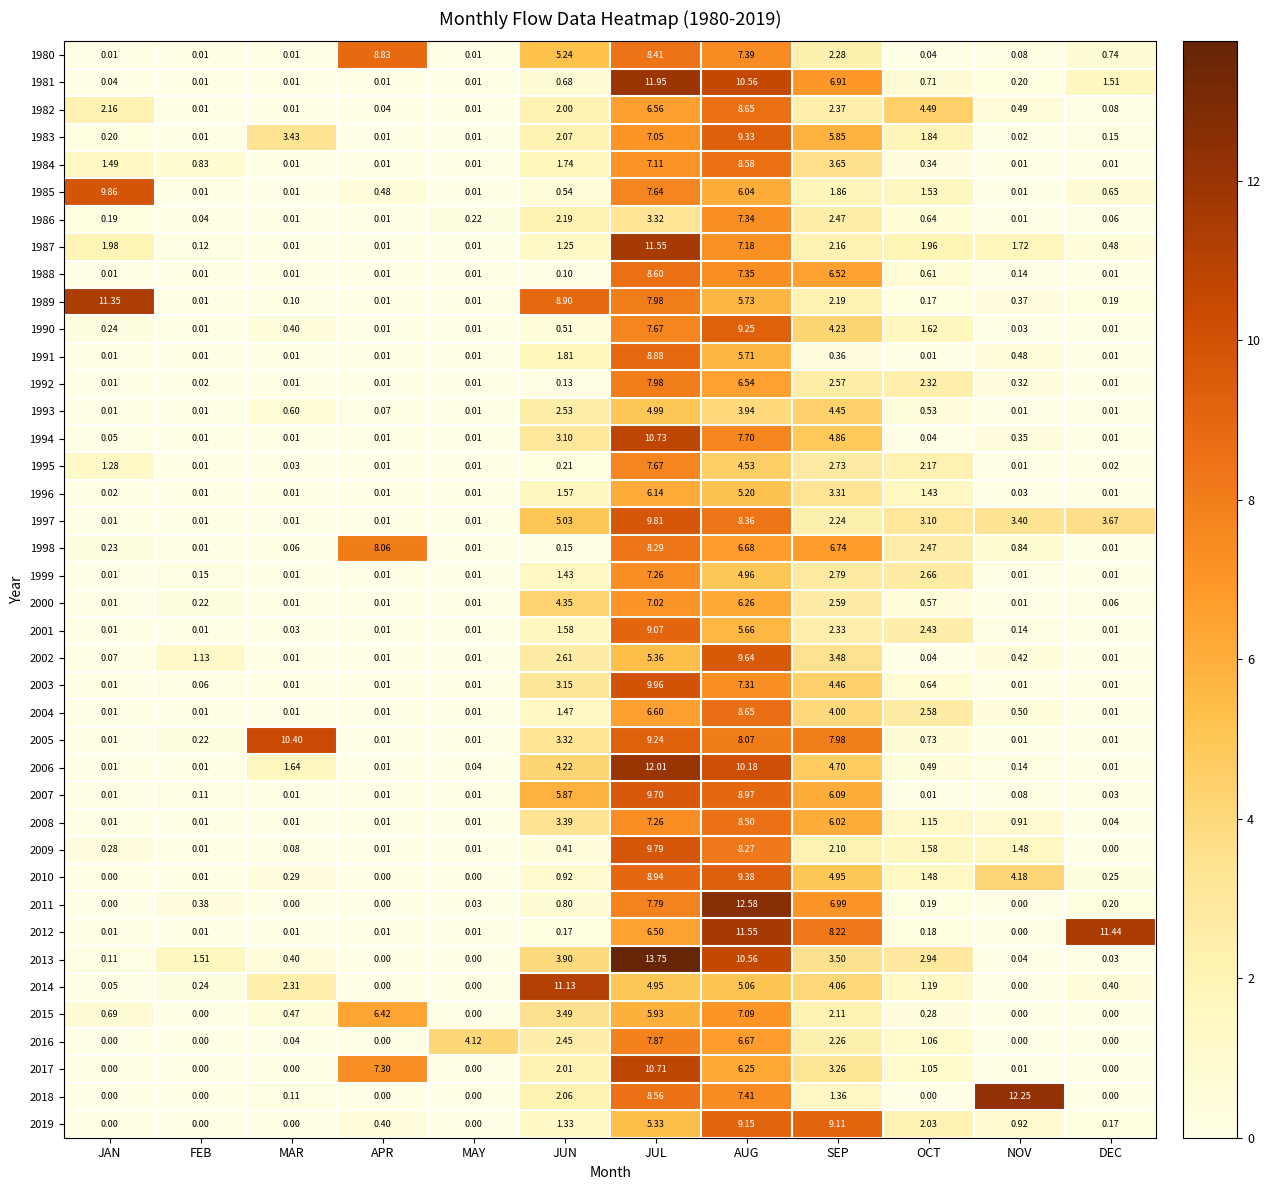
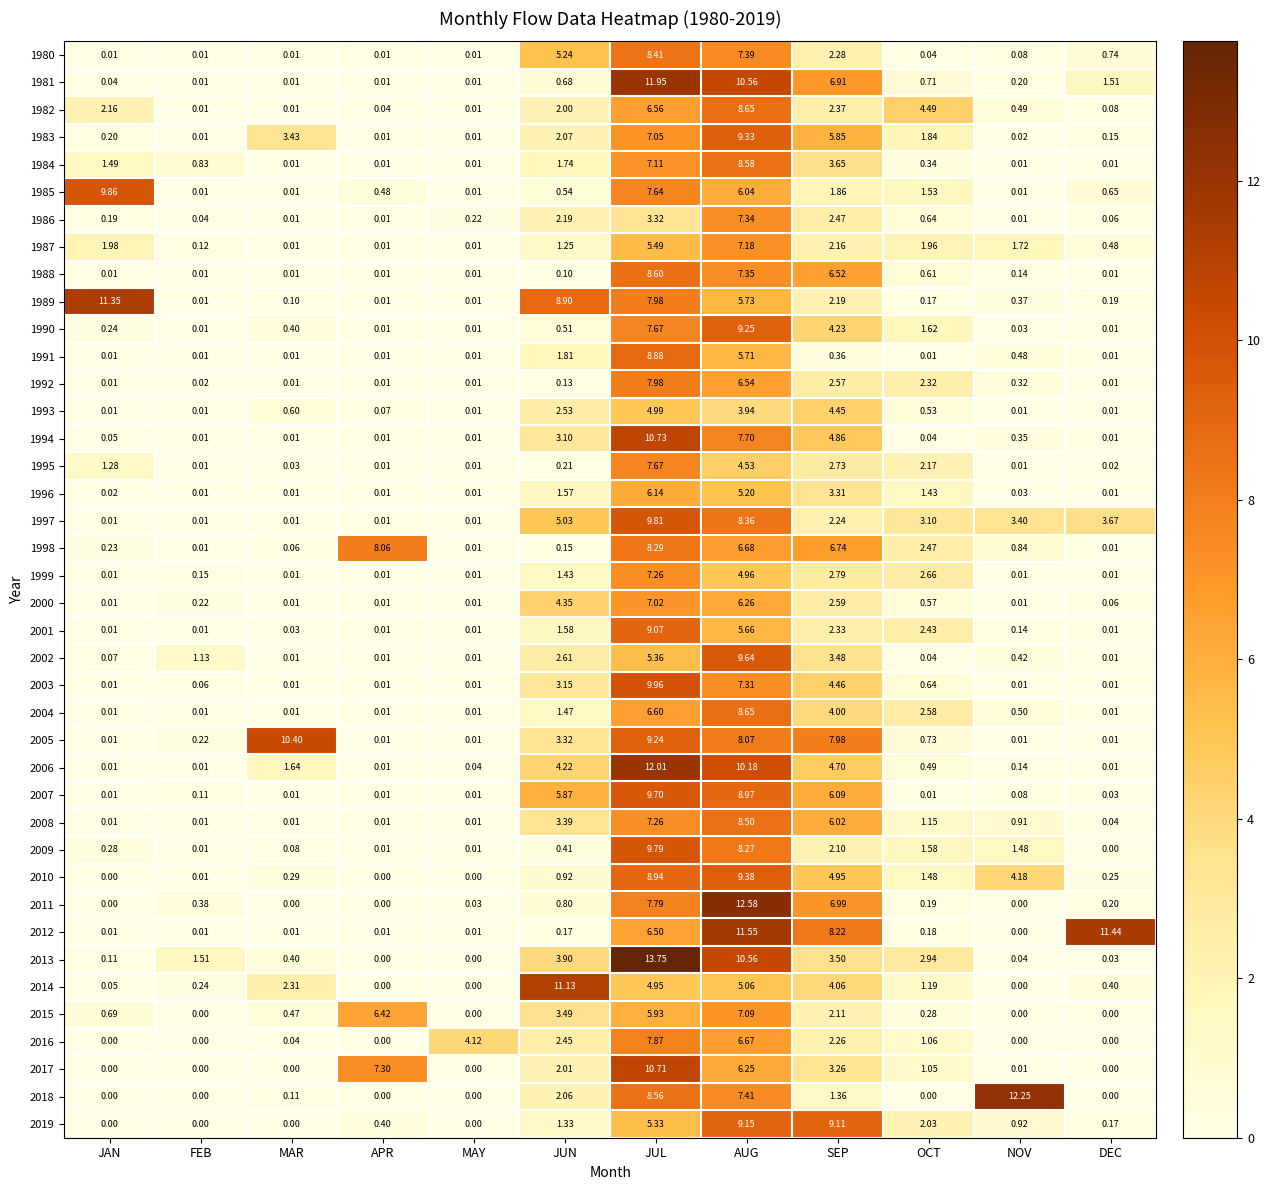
1980, APR: 8.83 -> 0.01
1987, JUL: 11.55 -> 5.49
